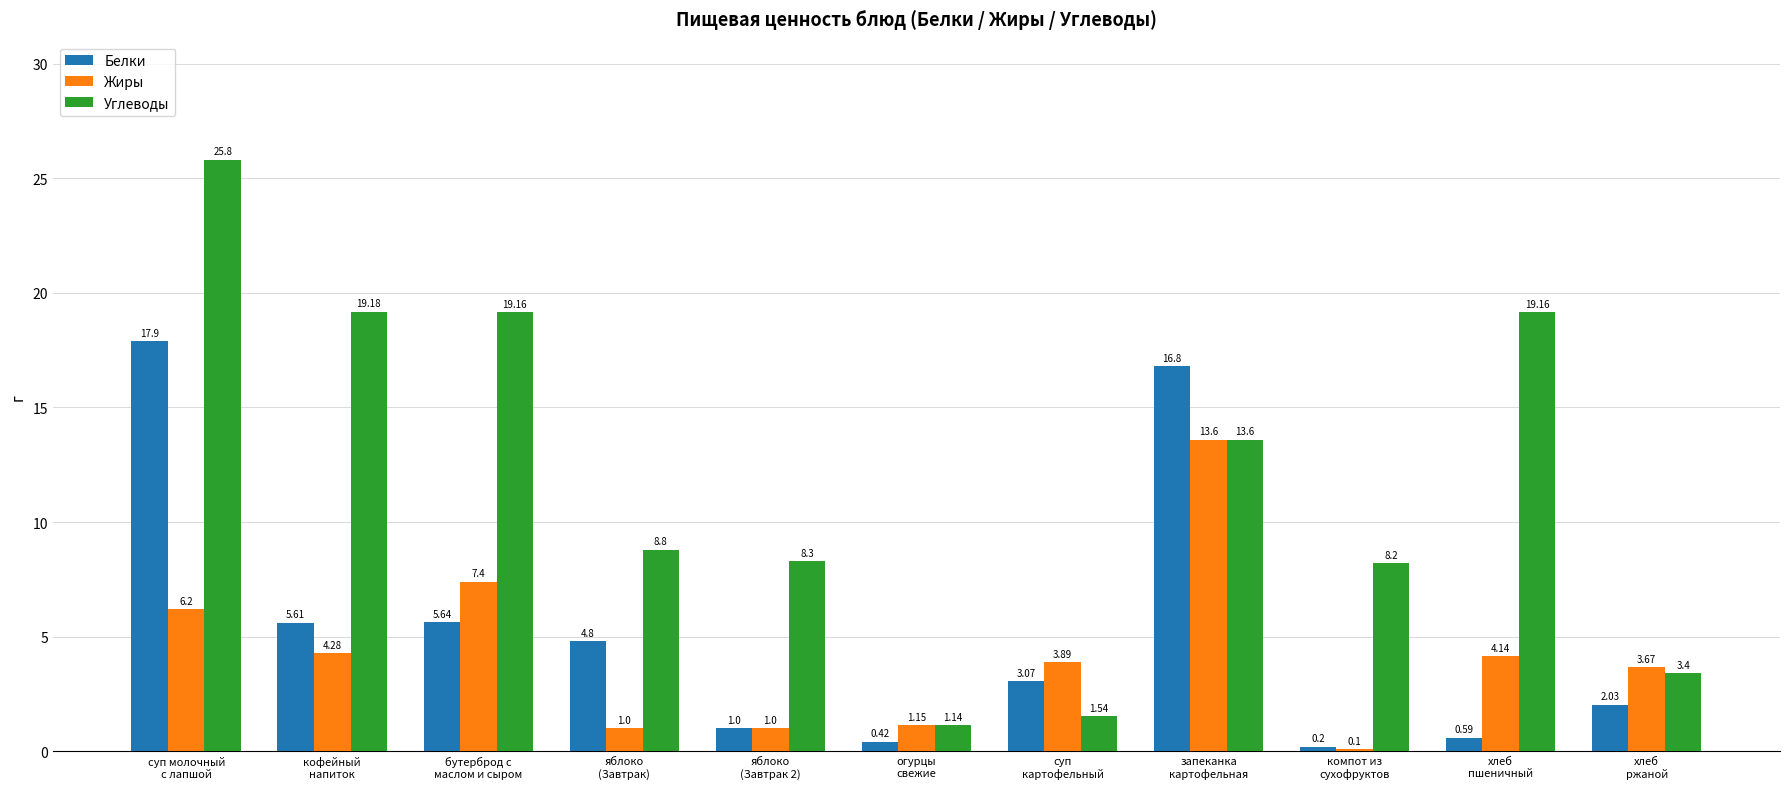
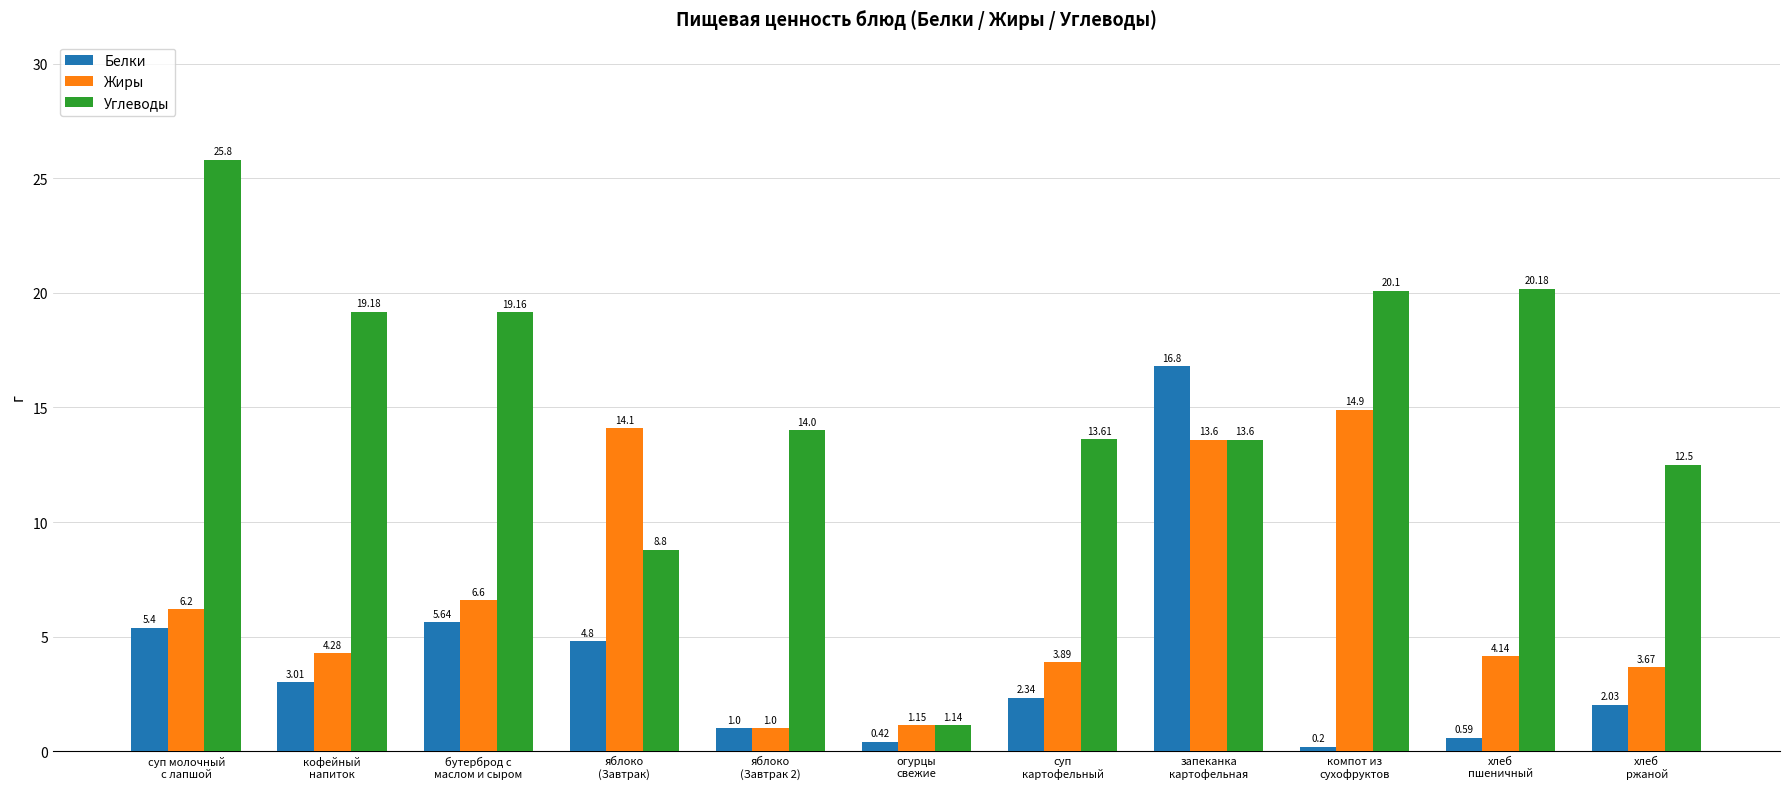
Белки, суп молочный с лапшой: 17.9 -> 5.4
Белки, кофейный напиток: 5.61 -> 3.01
Жиры, бутерброд с маслом и сыром: 7.4 -> 6.6
Жиры, яблоко (Завтрак): 1.0 -> 14.1
Углеводы, яблоко (Завтрак 2): 8.3 -> 14.0
Белки, суп картофельный: 3.07 -> 2.34
Углеводы, суп картофельный: 1.54 -> 13.61
Жиры, компот из сухофруктов: 0.1 -> 14.9
Углеводы, компот из сухофруктов: 8.2 -> 20.1
Углеводы, хлеб пшеничный: 19.16 -> 20.18
Углеводы, хлеб ржаной: 3.4 -> 12.5
